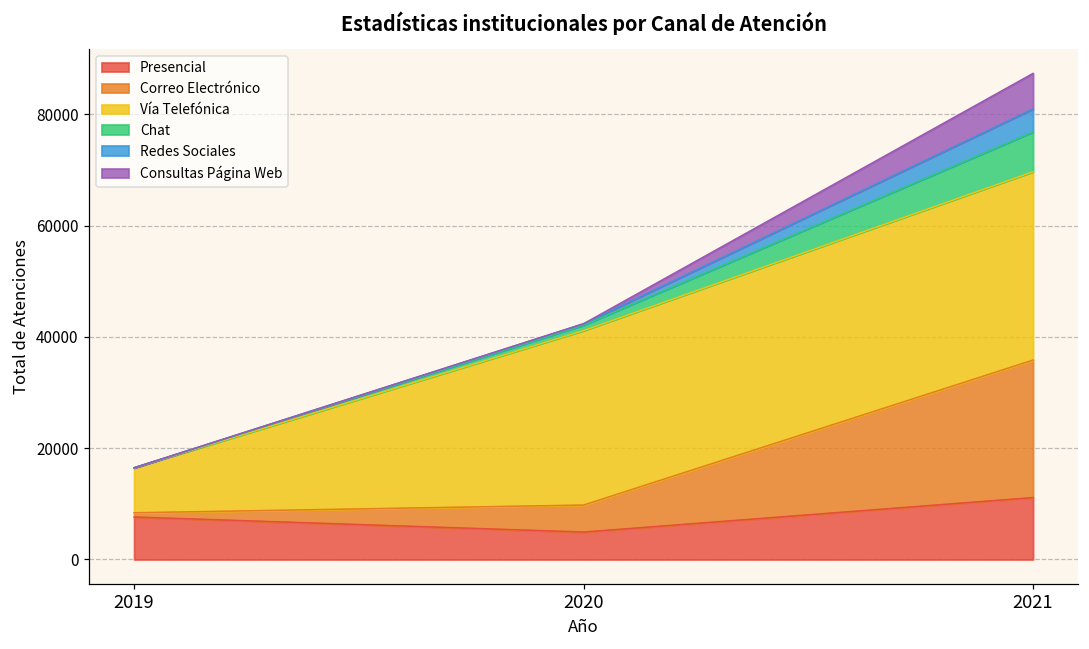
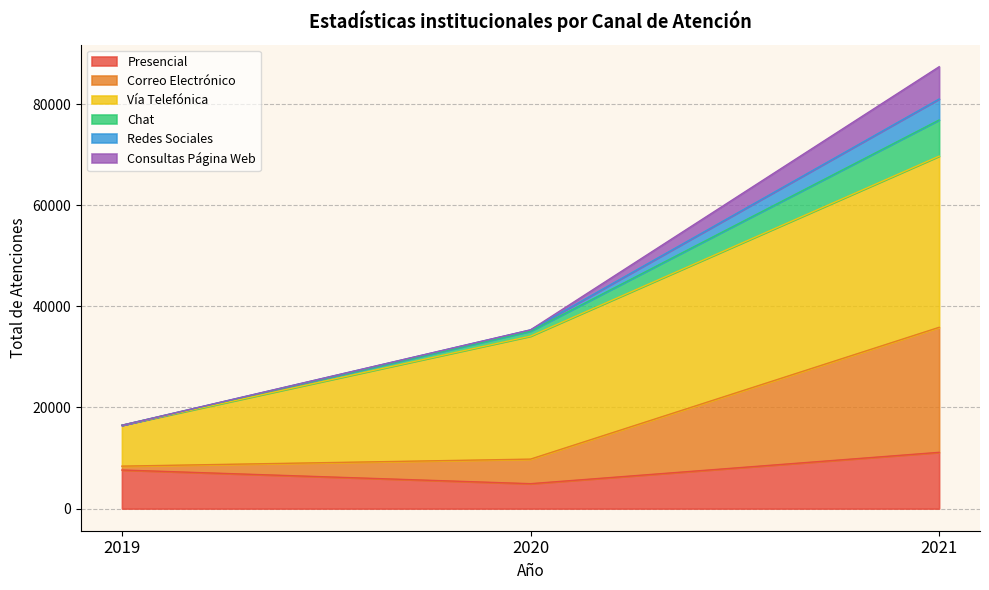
Vía Telefónica, 2020: 31000 -> 24000
